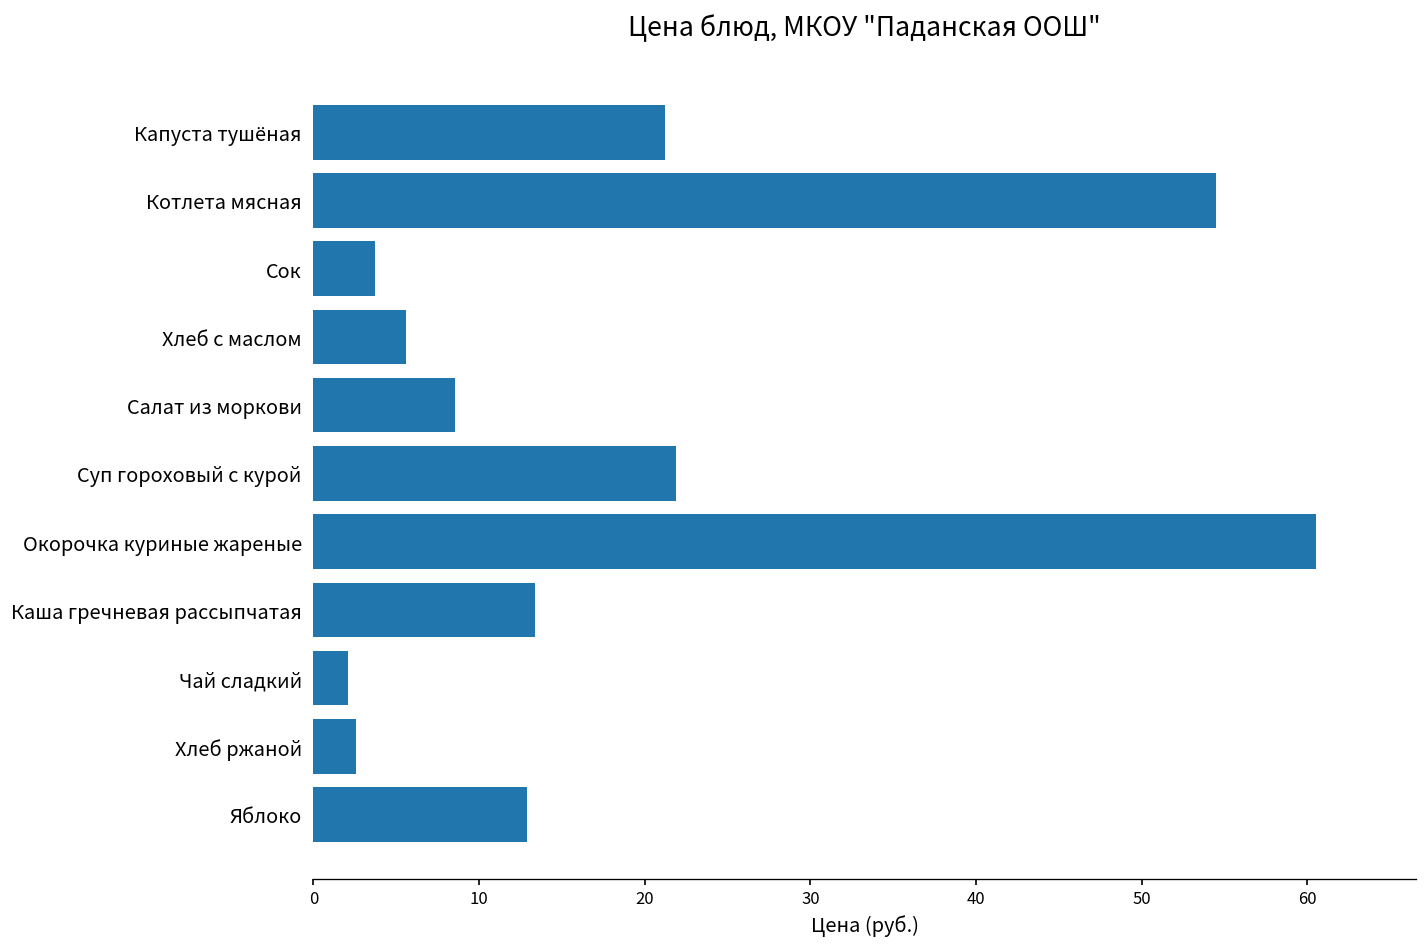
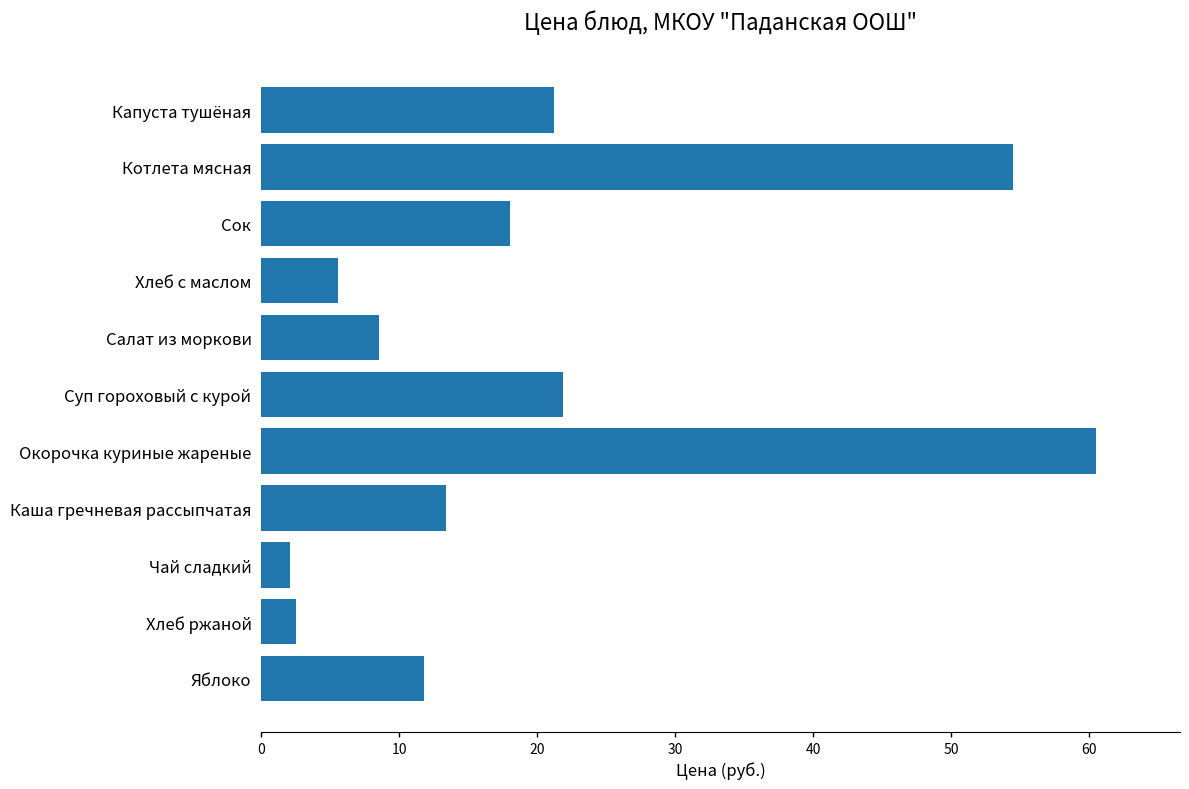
Сок: 3.7 -> 18.0
Яблоко: 12.9 -> 11.8
